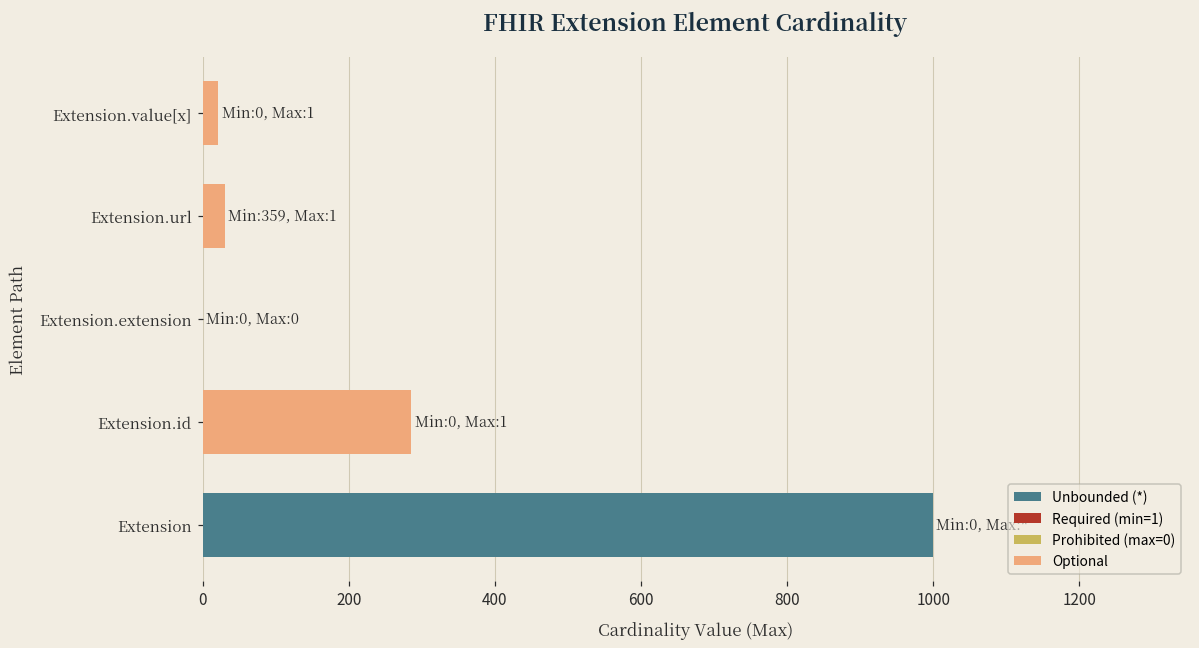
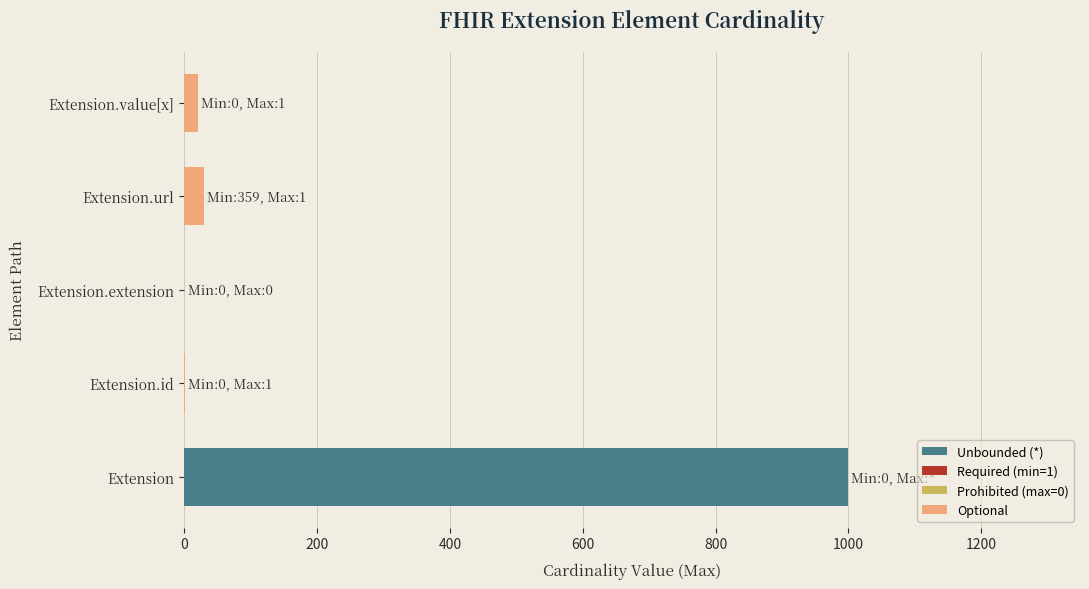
Extension.id: 290 -> 0
